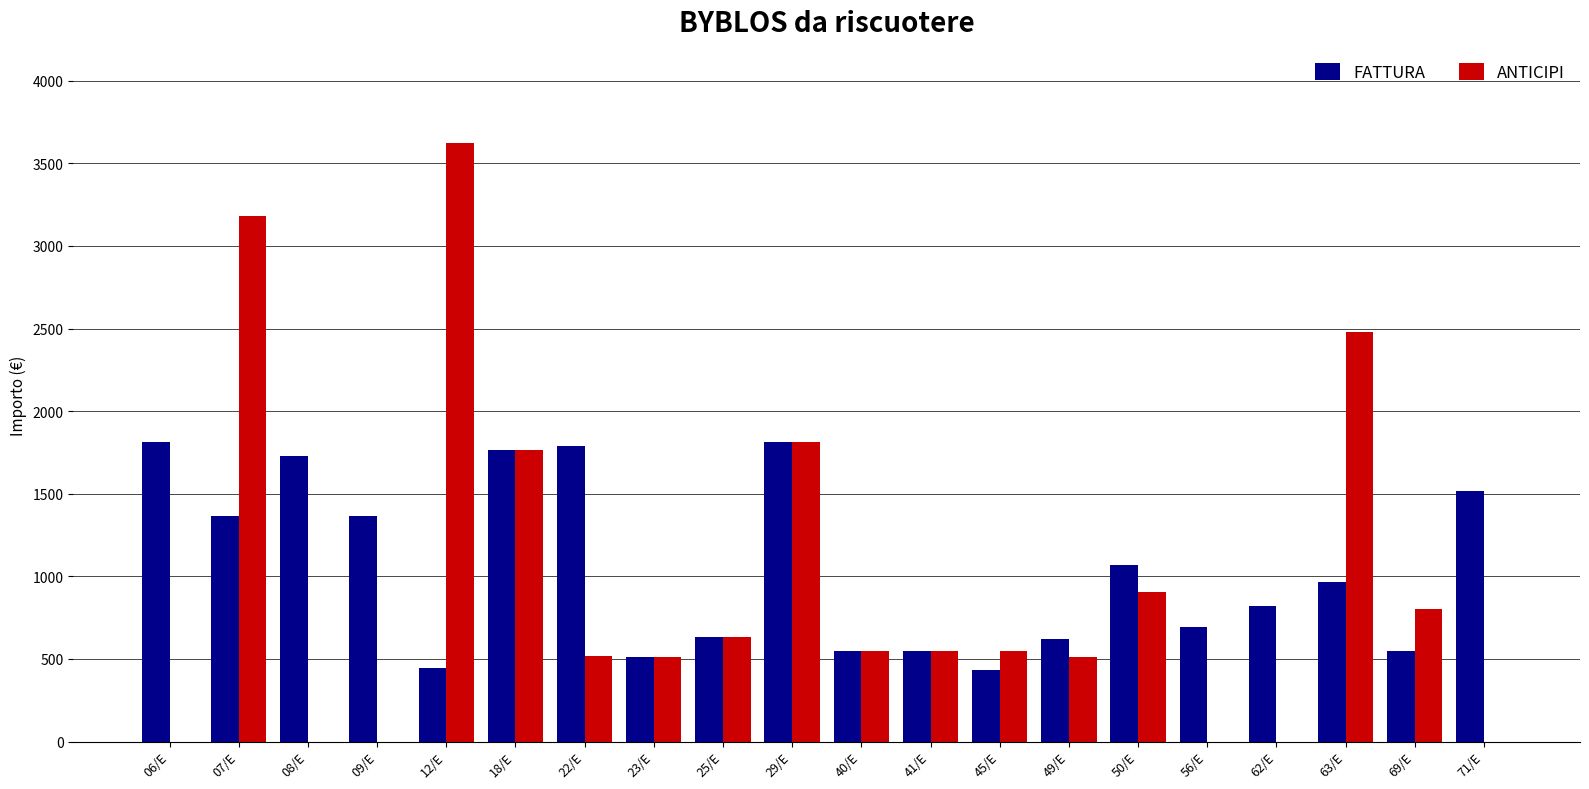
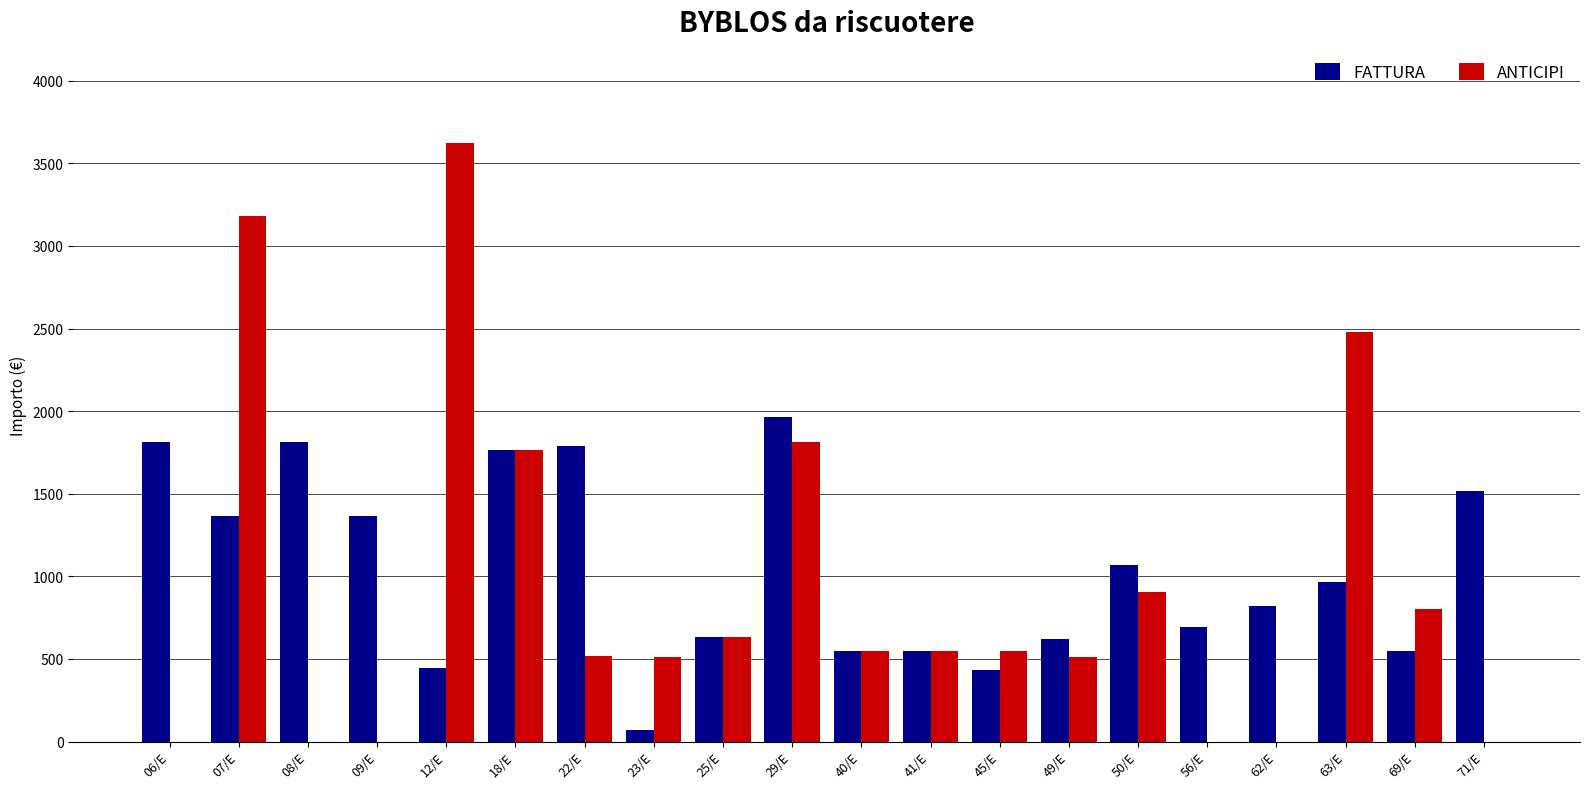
FATTURA, 08/E: 1730 -> 1810
FATTURA, 23/E: 510 -> 70
FATTURA, 29/E: 1810 -> 1960
